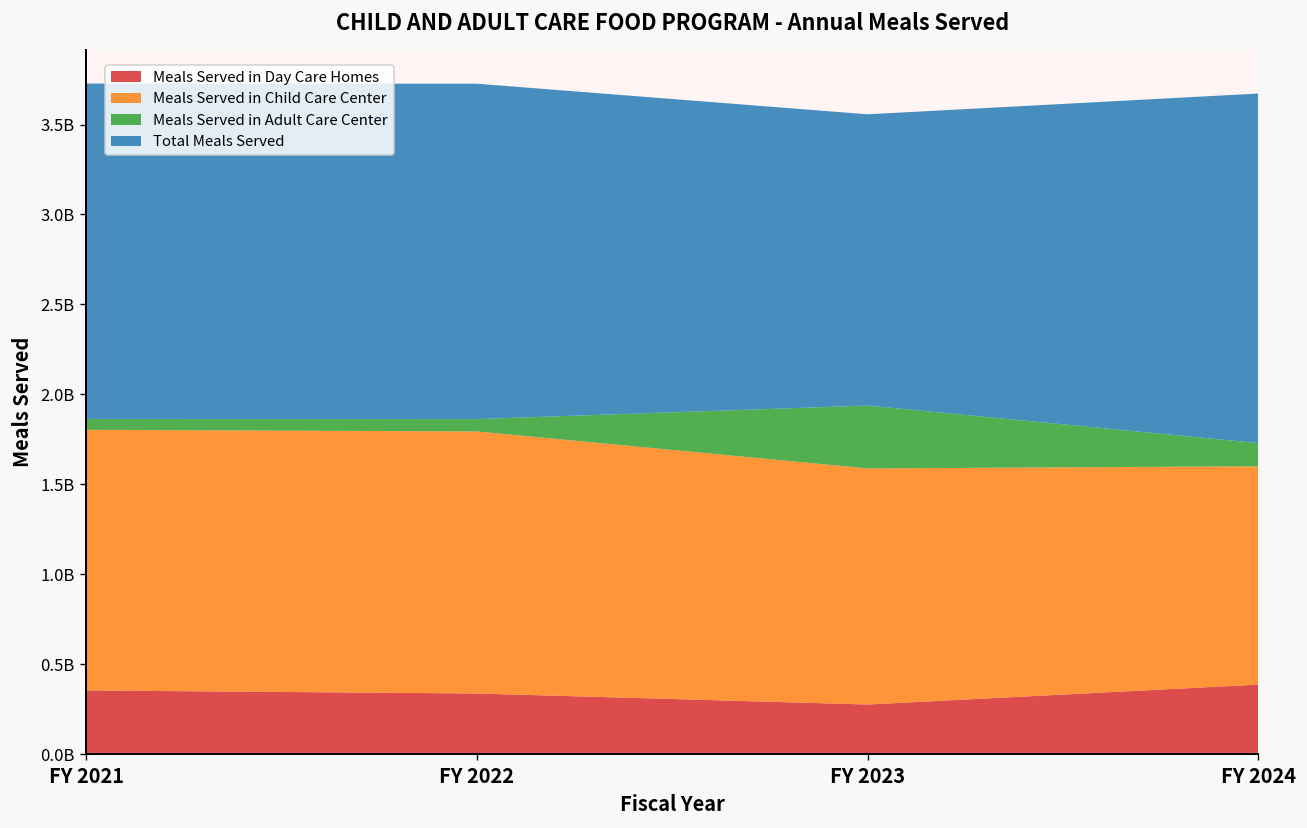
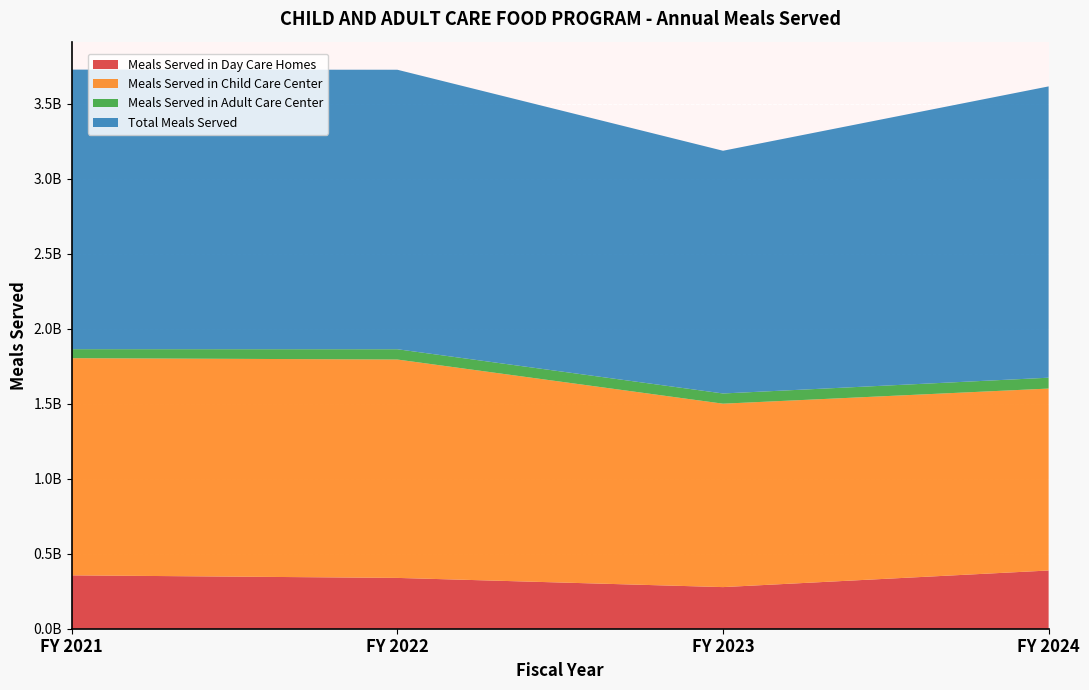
Meals Served in Child Care Center, FY 2023: 1310000000 -> 1220000000
Meals Served in Adult Care Center, FY 2023: 350000000 -> 70000000
Meals Served in Adult Care Center, FY 2024: 130000000 -> 70000000
